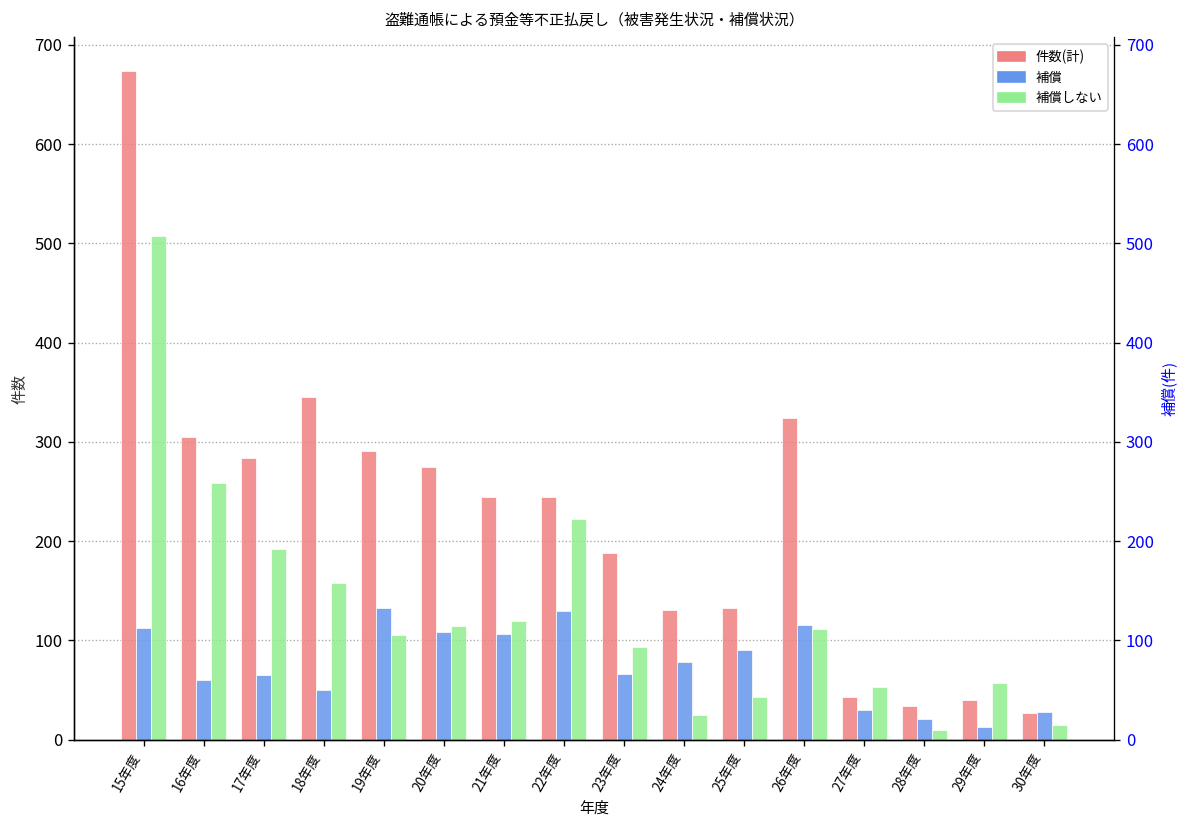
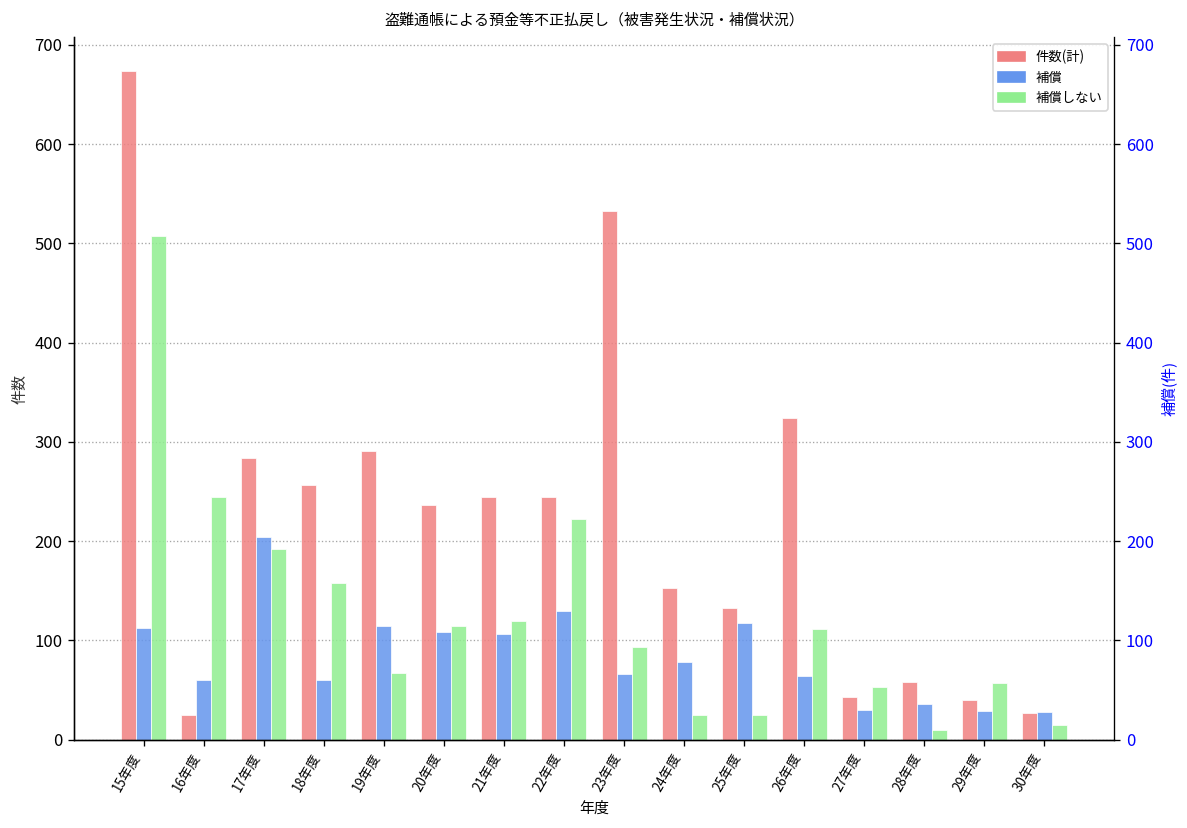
件数(計), 16年度: 310 -> 30
補償しない, 16年度: 260 -> 250
補償, 17年度: 70 -> 200
件数(計), 18年度: 350 -> 260
補償, 18年度: 50 -> 60
補償, 19年度: 130 -> 120
補償しない, 19年度: 110 -> 70
件数(計), 20年度: 280 -> 240
件数(計), 23年度: 190 -> 530
件数(計), 24年度: 130 -> 150
補償, 25年度: 90 -> 120
補償しない, 25年度: 40 -> 30
補償, 26年度: 120 -> 60
件数(計), 28年度: 30 -> 60
補償, 28年度: 20 -> 40
補償, 29年度: 10 -> 30
